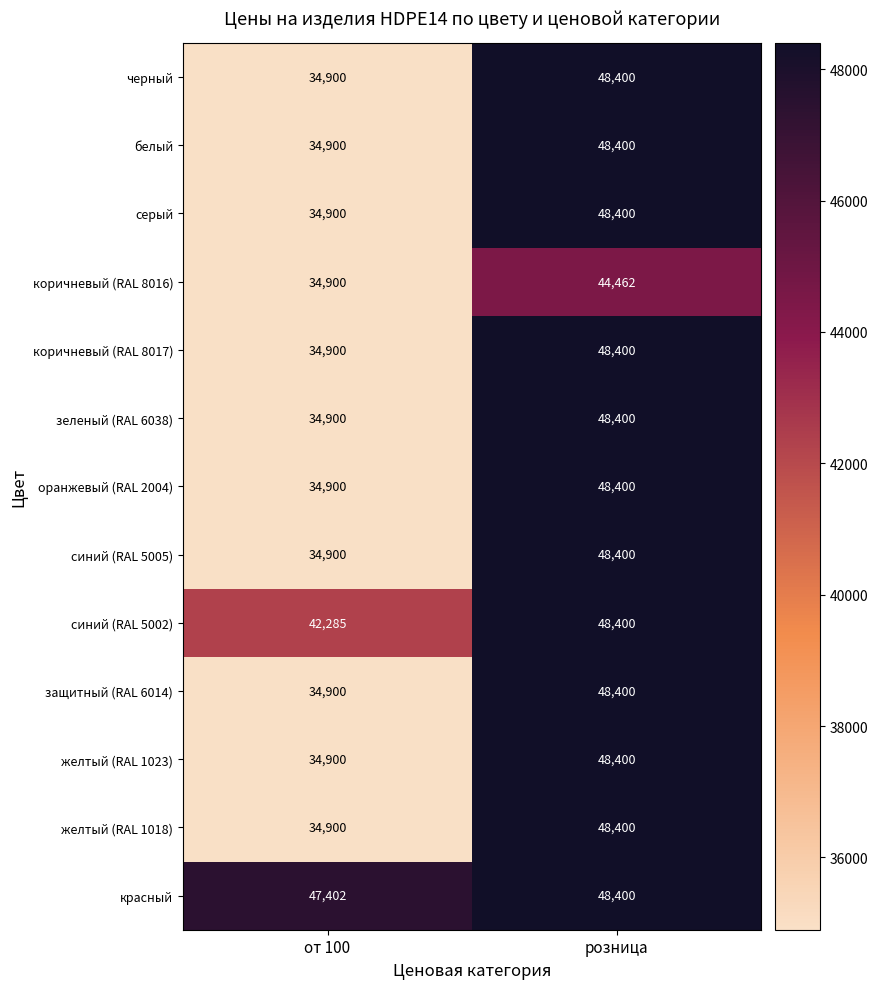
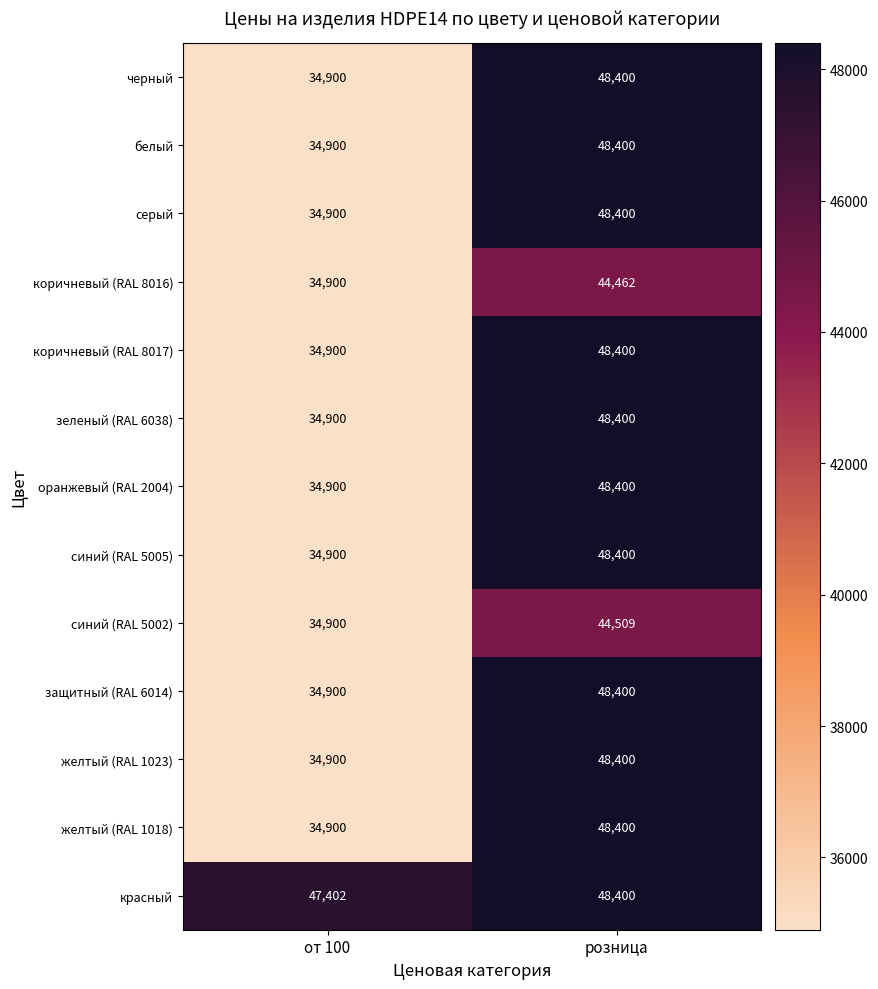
синий (RAL 5002), от 100: 42,285 -> 34,900
синий (RAL 5002), розница: 48,400 -> 44,509
